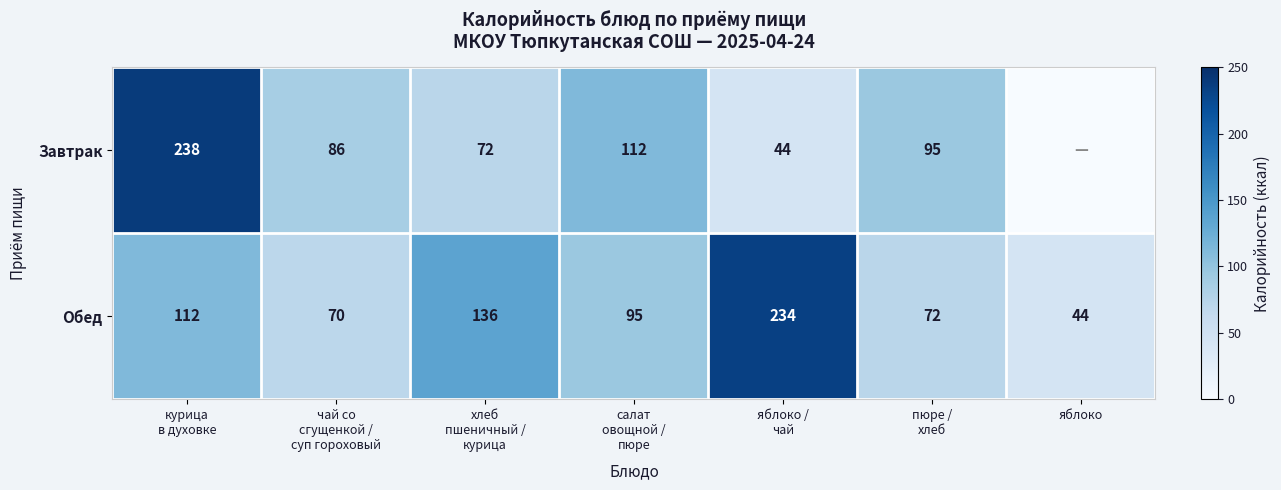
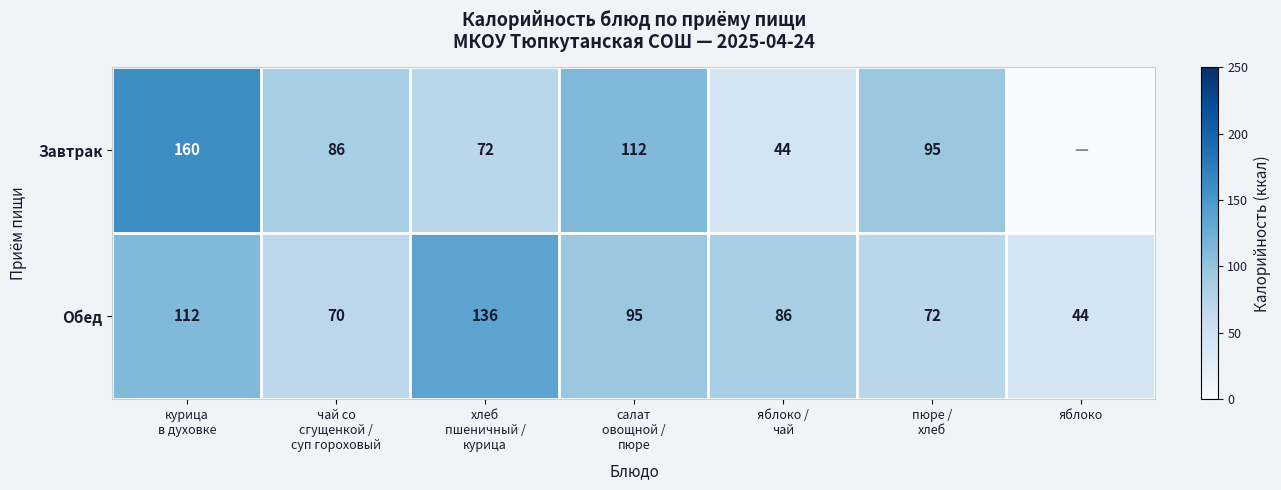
Завтрак, курица в духовке: 238 -> 160
Обед, яблоко / чай: 234 -> 86
